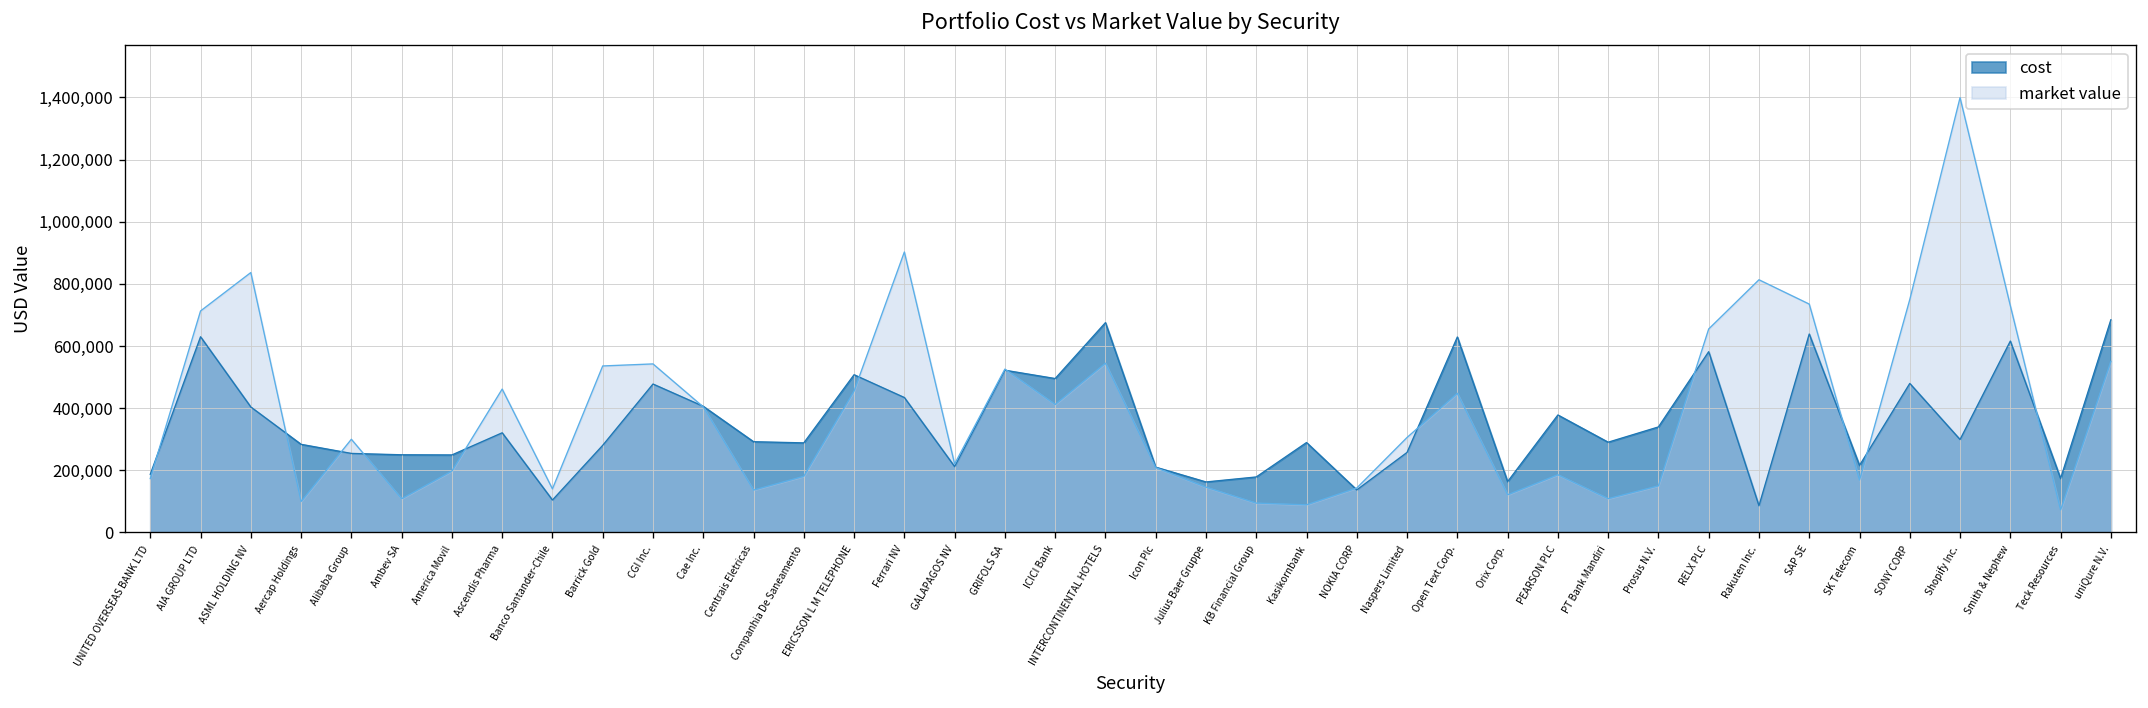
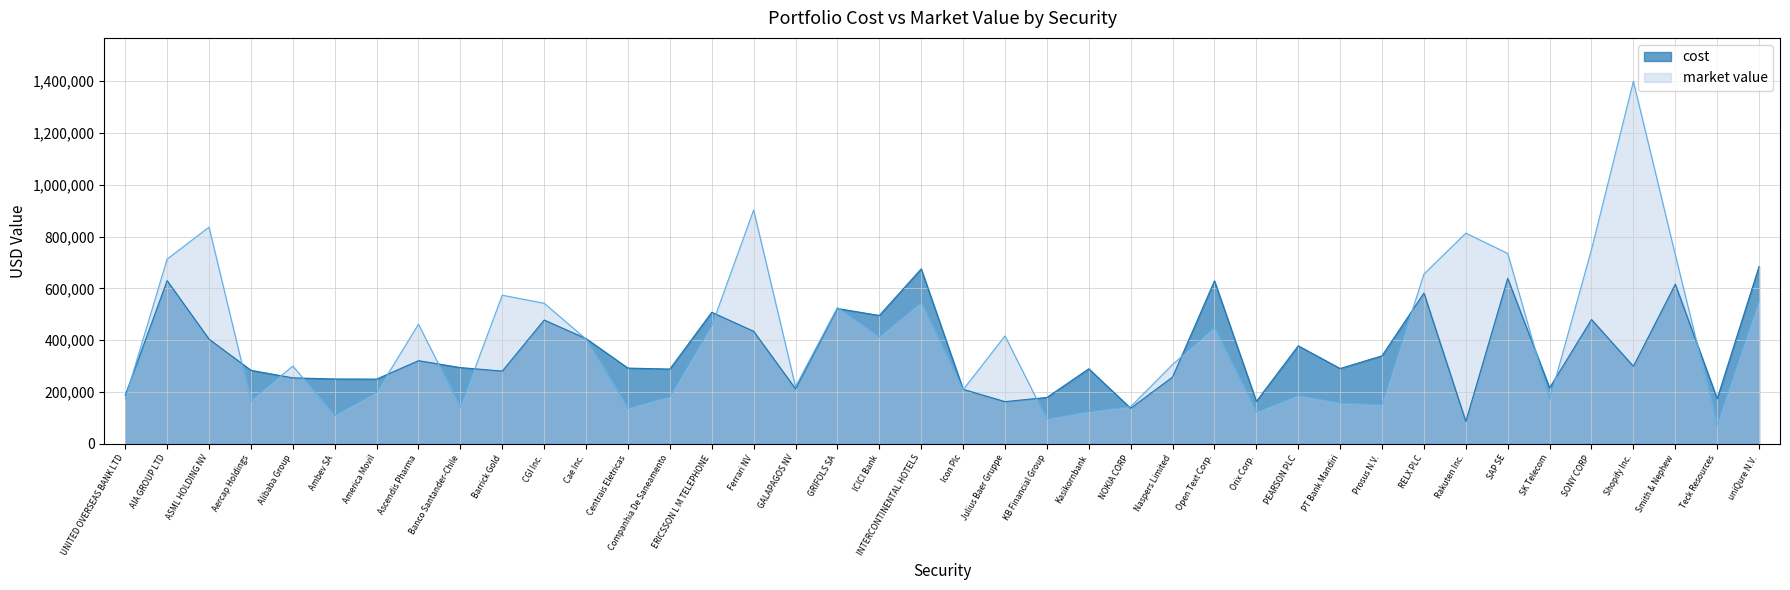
market value, Aercap Holdings: 100,000 -> 170,000
cost, Banco Santander-Chile: 100,000 -> 290,000
market value, Barrick Gold: 540,000 -> 570,000
market value, Julius Baer Gruppe: 150,000 -> 420,000
market value, Kasikornbank: 90,000 -> 120,000
market value, PT Bank Mandiri: 110,000 -> 160,000
